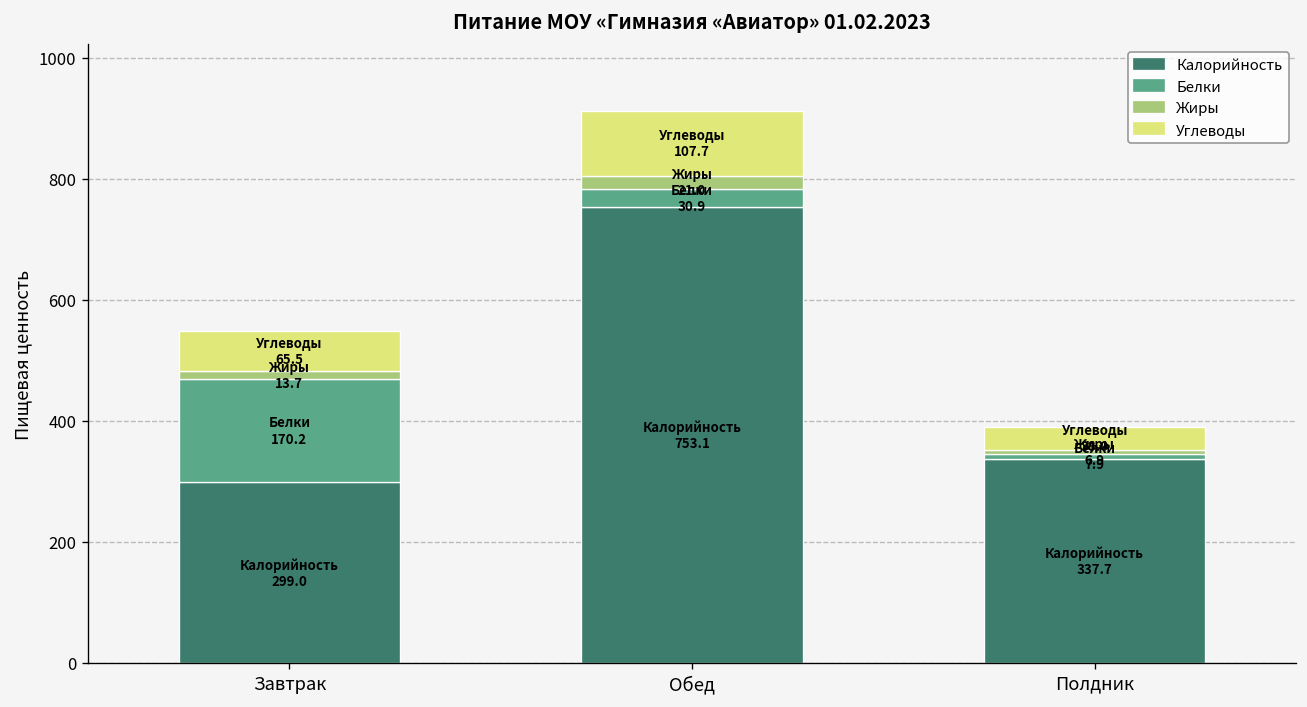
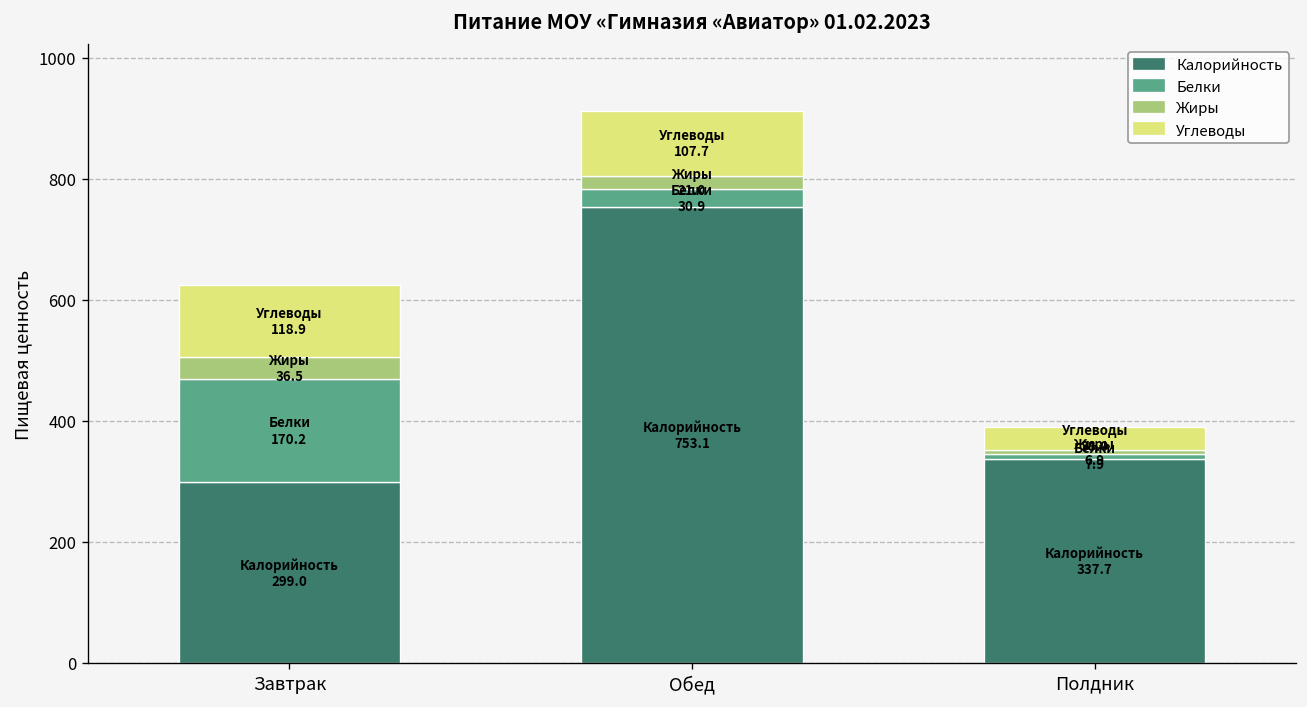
Жиры, Завтрак: 13.7 -> 36.5
Углеводы, Завтрак: 65.5 -> 118.9
